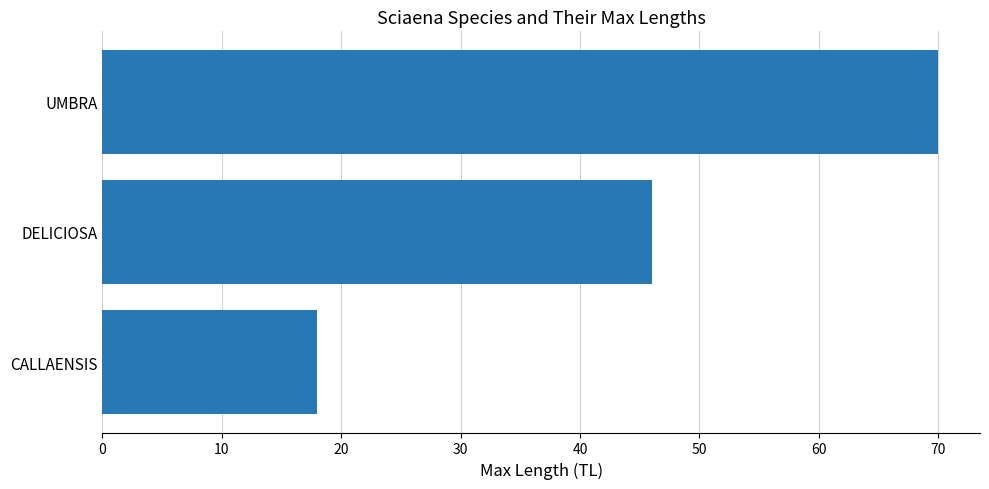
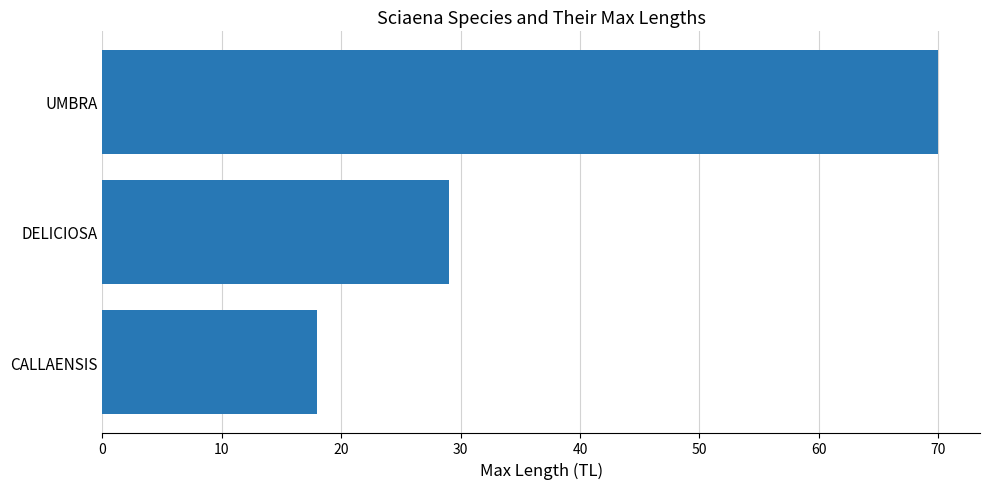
DELICIOSA: 46 -> 29
